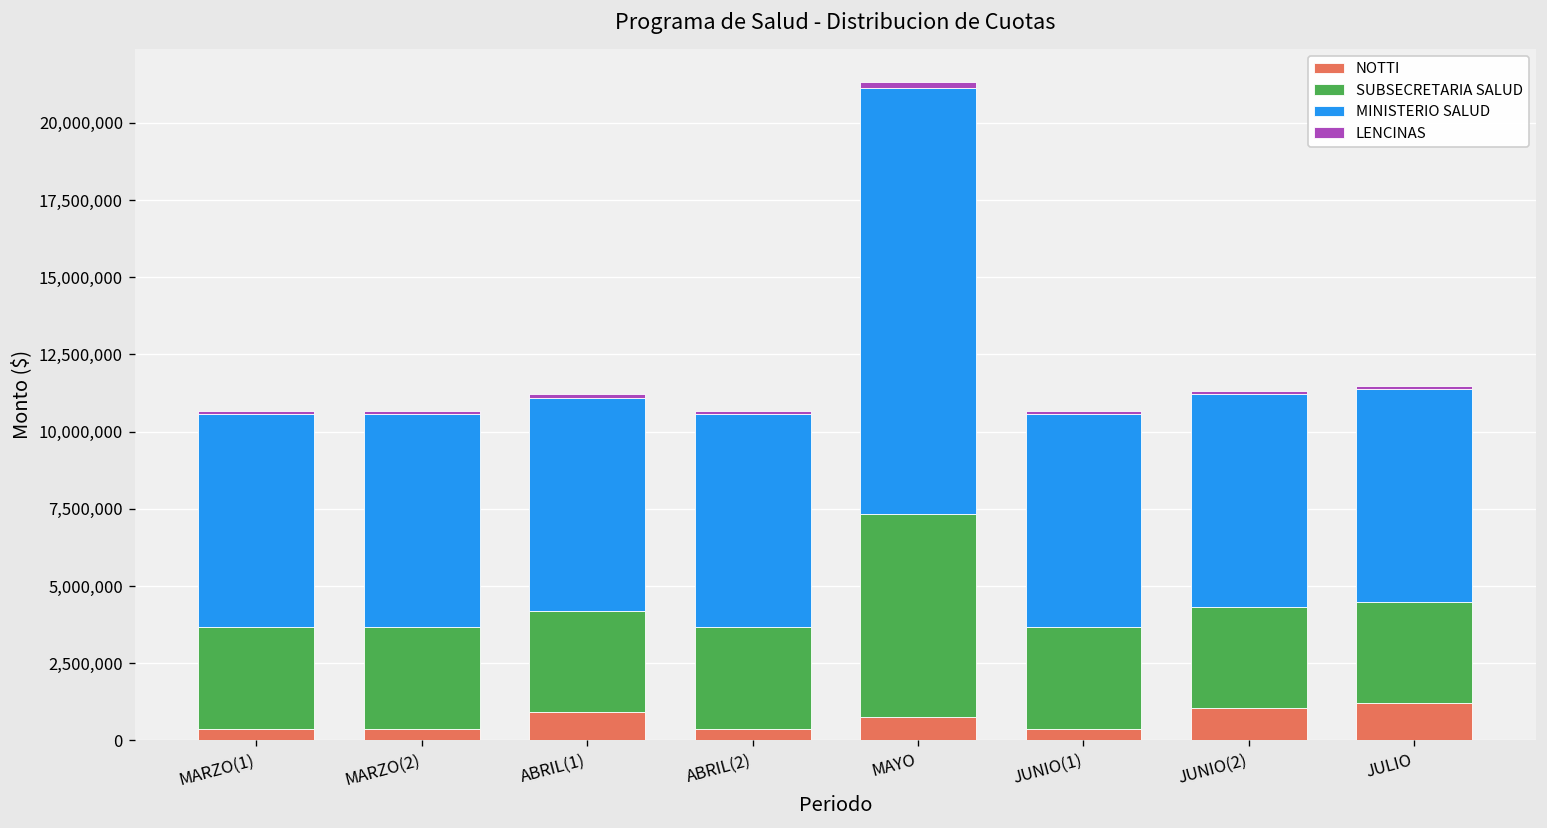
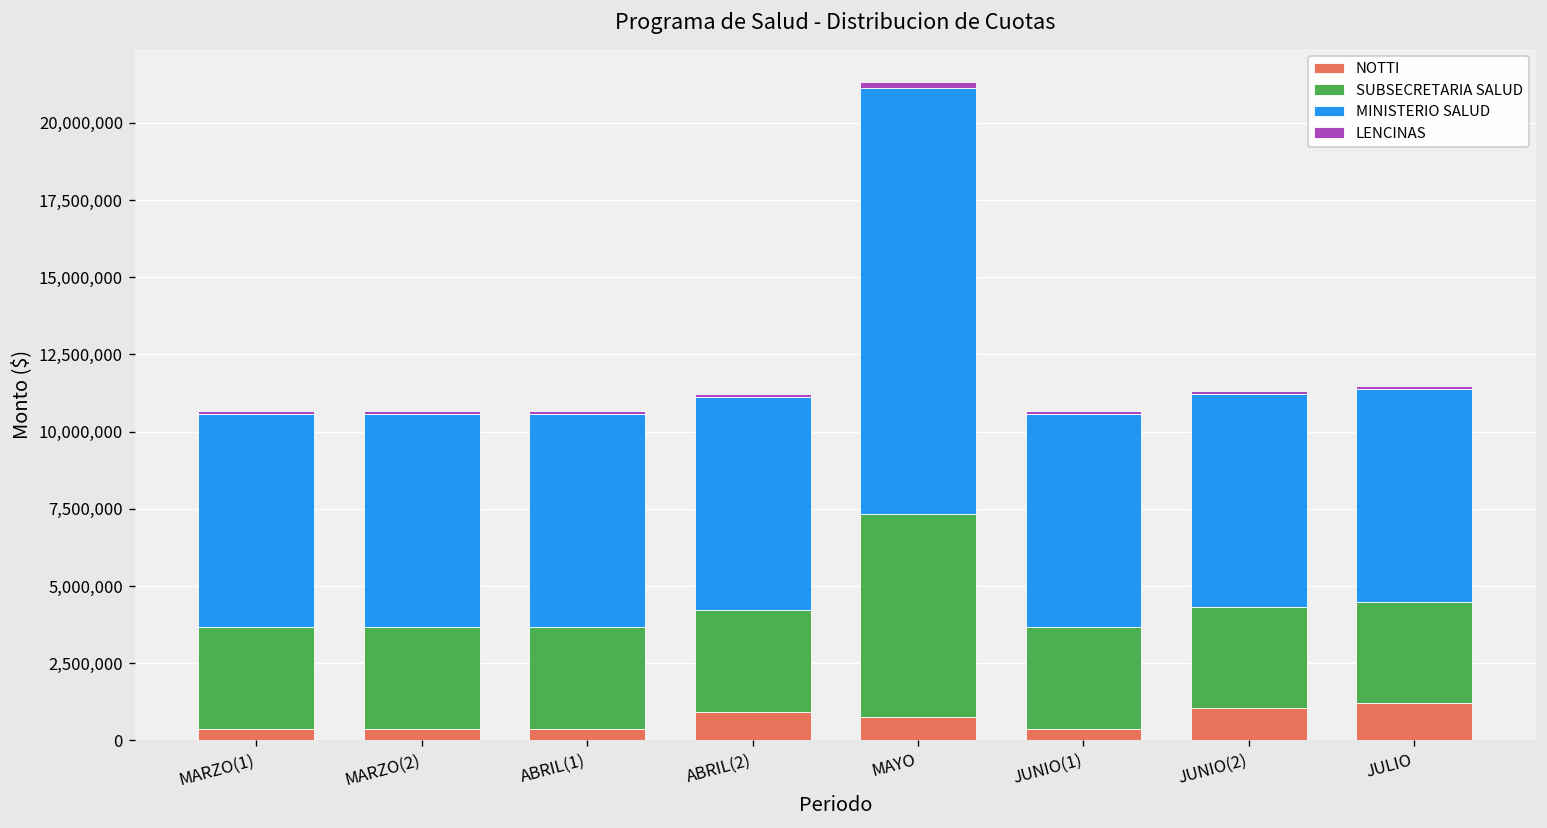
NOTTI, ABRIL(1): 900,000 -> 400,000
NOTTI, ABRIL(2): 400,000 -> 900,000
